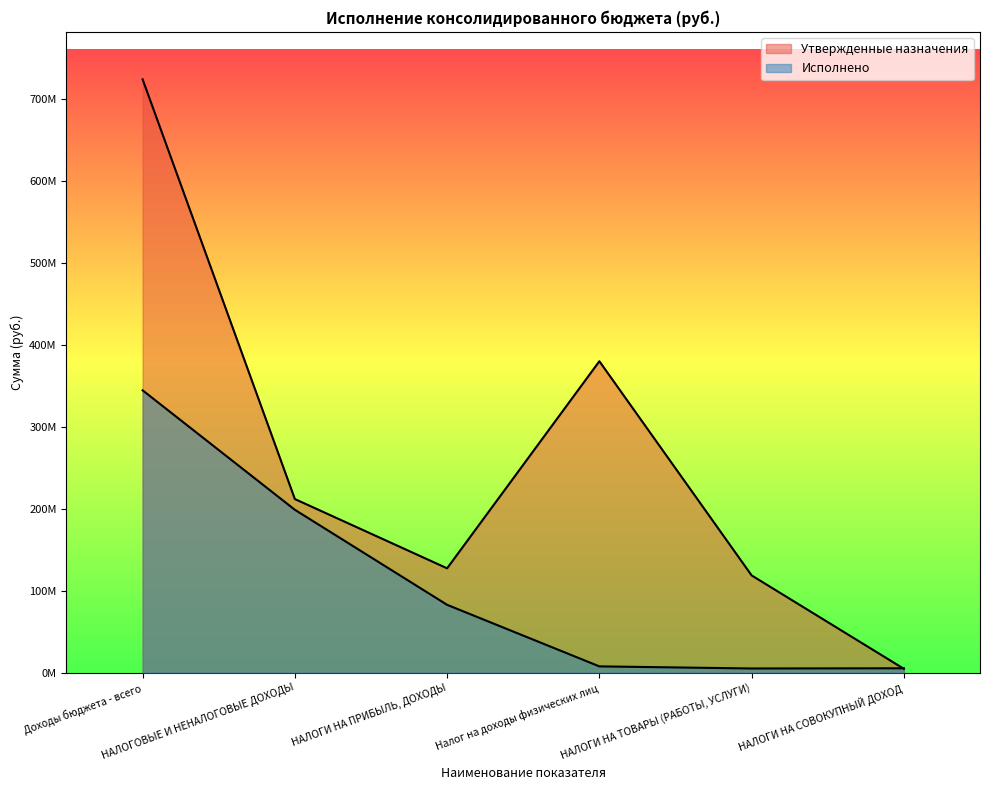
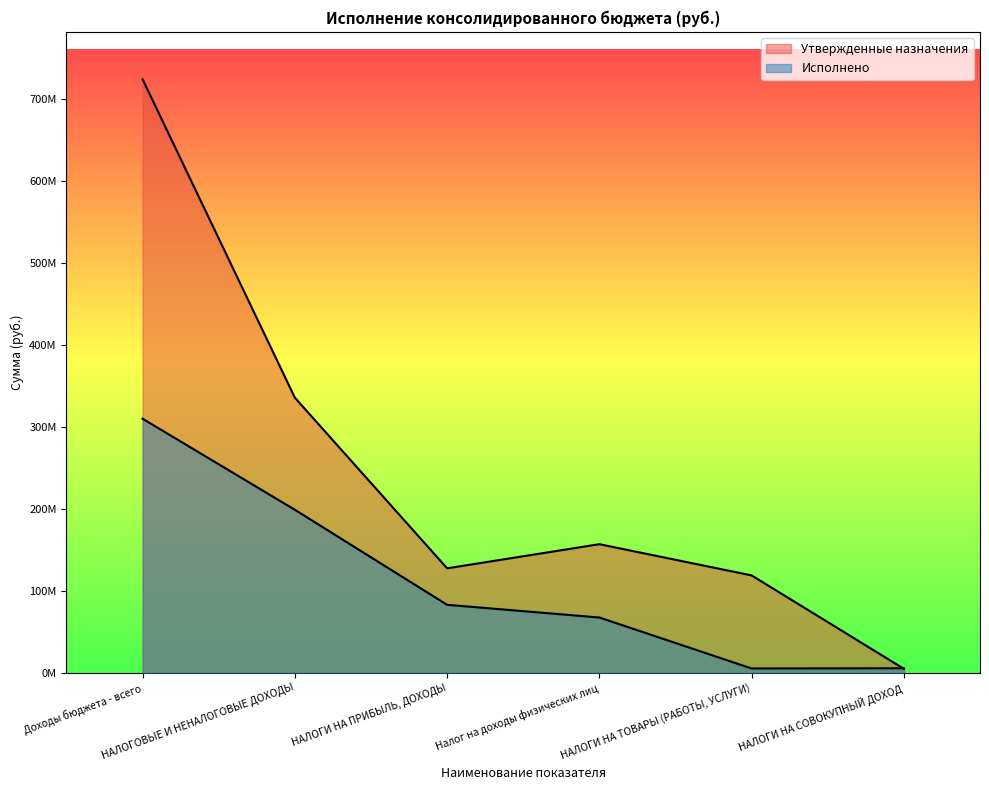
Исполнено, Доходы бюджета - всего: 340000000 -> 310000000
Утвержденные назначения, НАЛОГОВЫЕ И НЕНАЛОГОВЫЕ ДОХОДЫ: 210000000 -> 340000000
Утвержденные назначения, Налог на доходы физических лиц: 380000000 -> 160000000
Исполнено, Налог на доходы физических лиц: 10000000 -> 70000000
